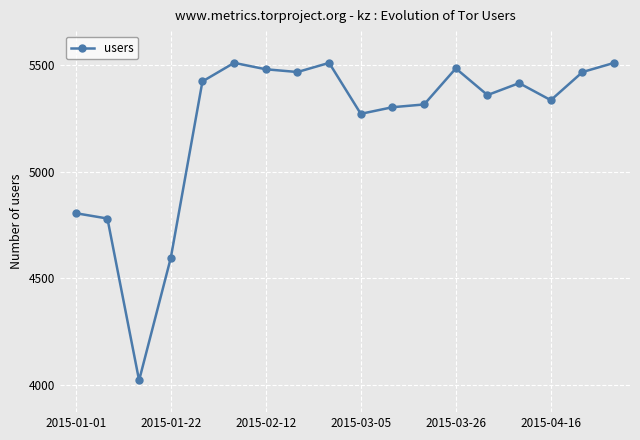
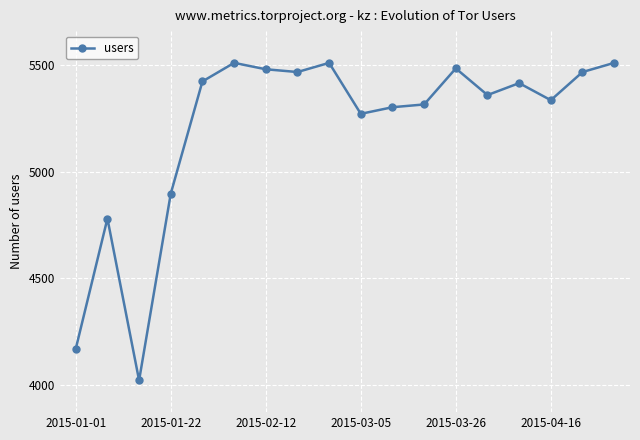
2015-01-01: 4810 -> 4170
2015-01-22: 4600 -> 4900
